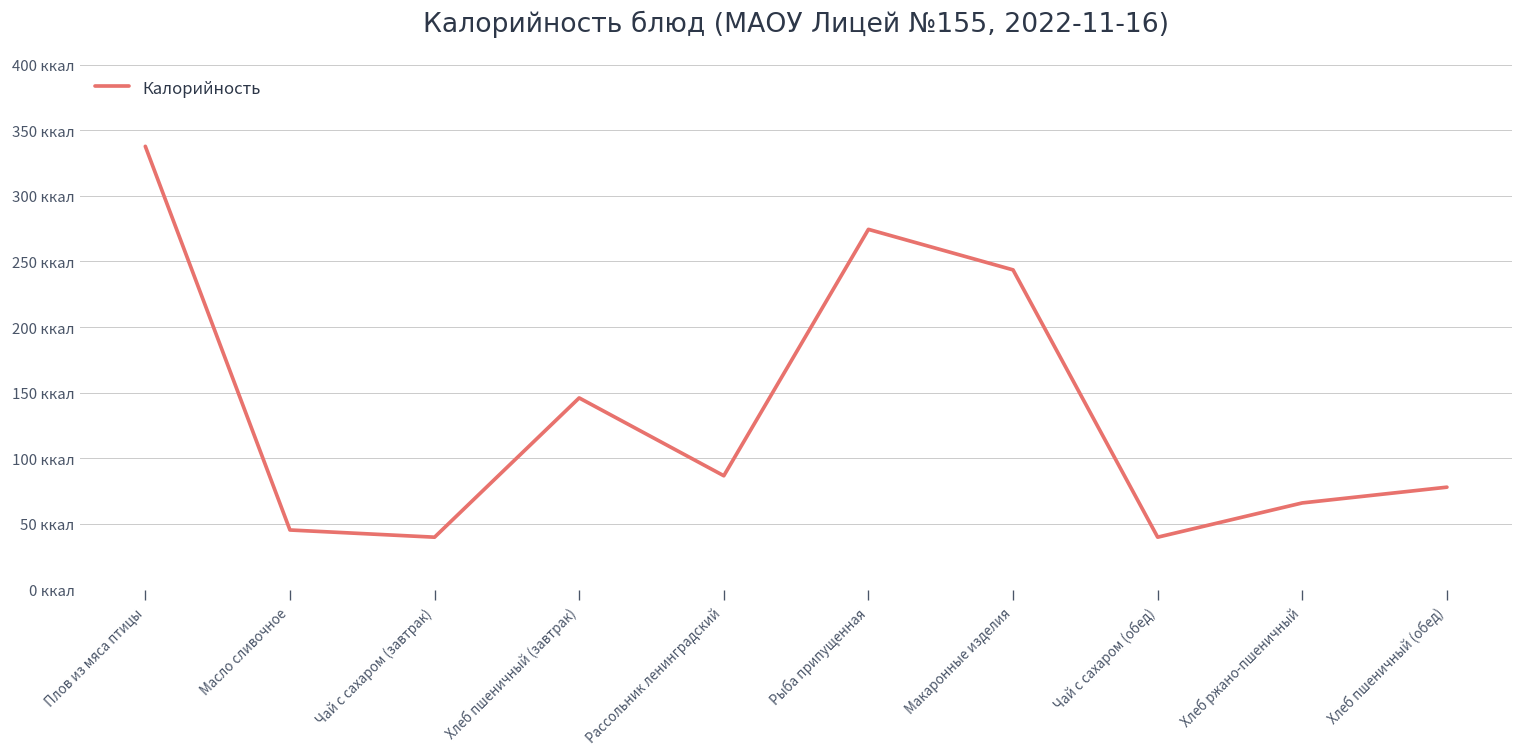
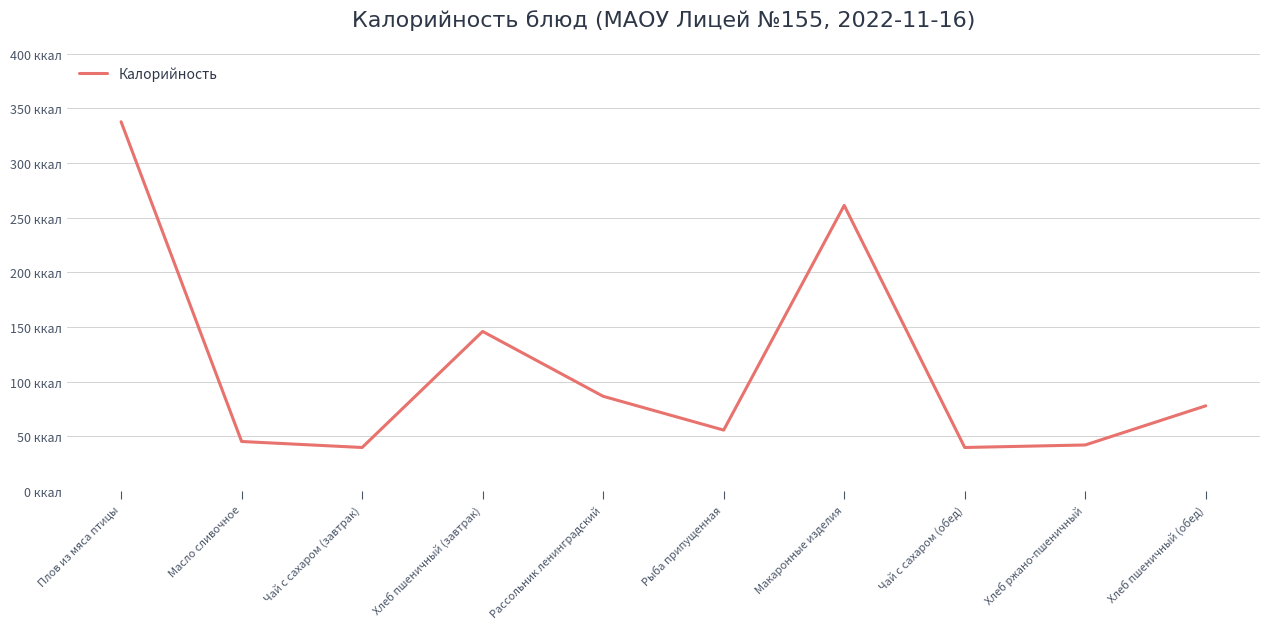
Рыба припущенная: 274 ккал -> 56 ккал
Макаронные изделия: 244 ккал -> 261 ккал
Хлеб ржано-пшеничный: 66 ккал -> 42 ккал
